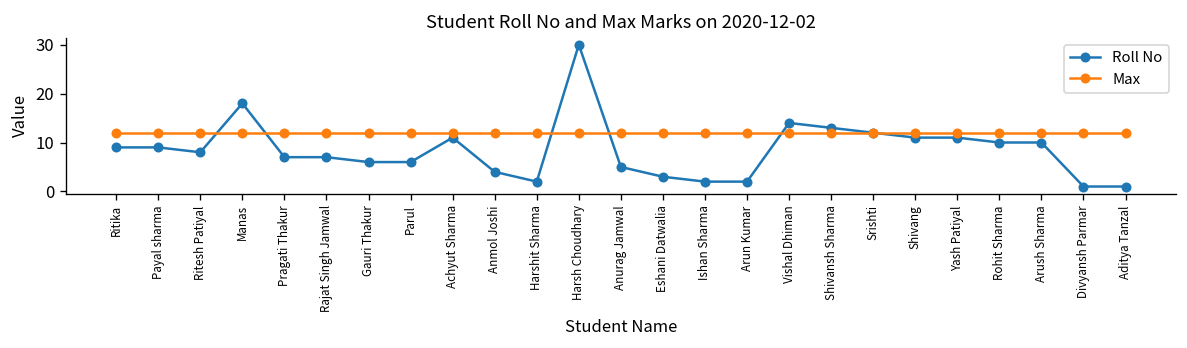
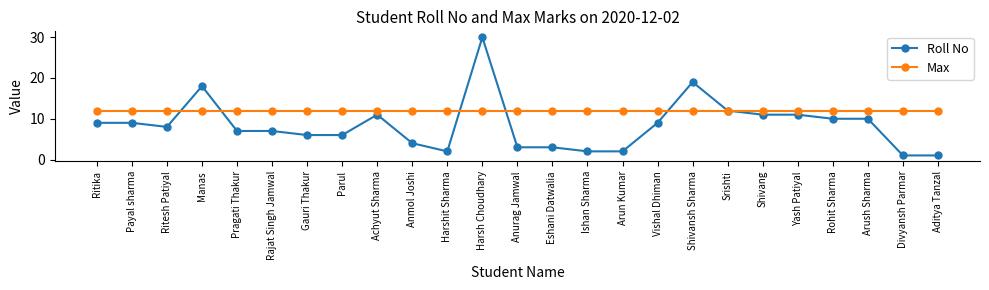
Roll No, Anurag Jamwal: 5 -> 3
Roll No, Vishal Dhiman: 14 -> 9
Roll No, Shivansh Sharma: 13 -> 19
